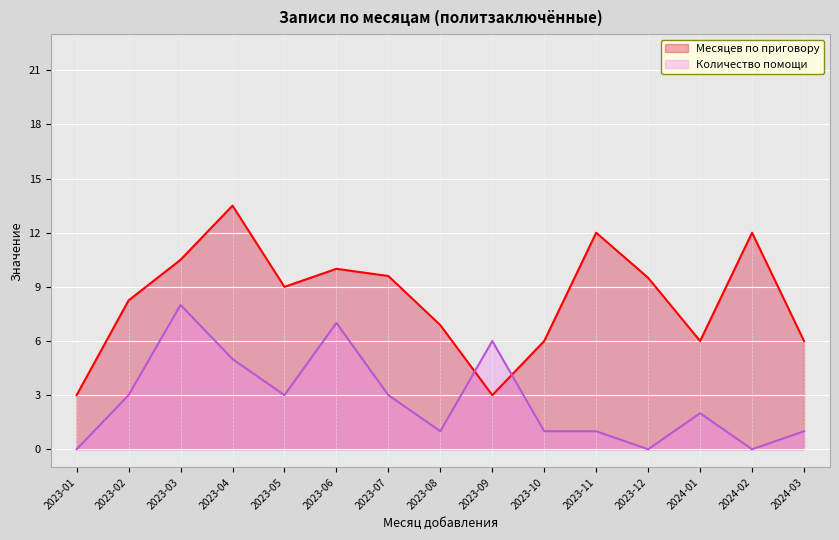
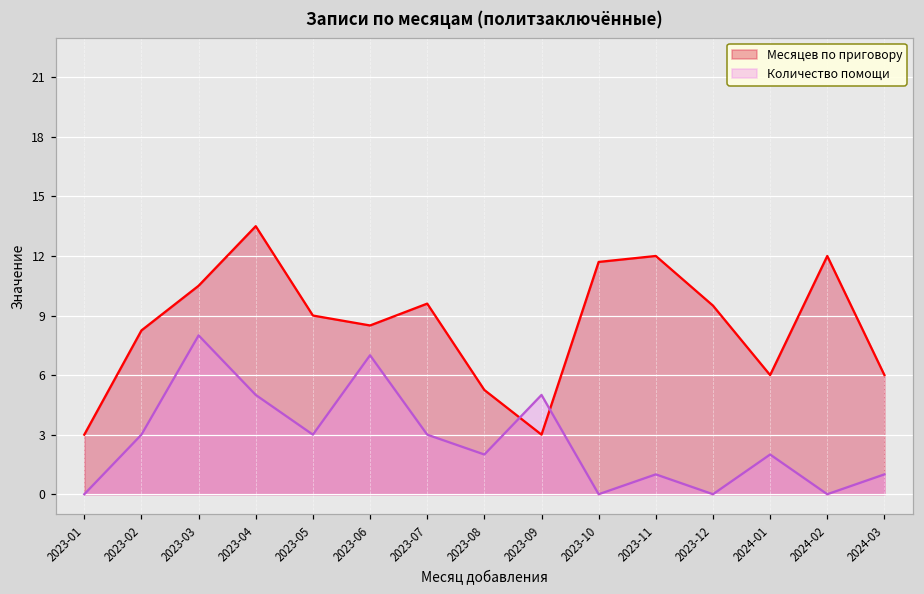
Месяцев по приговору, 2023-06: 10.0 -> 8.5
Месяцев по приговору, 2023-08: 6.9 -> 5.3
Количество помощи, 2023-08: 1 -> 2
Количество помощи, 2023-09: 6 -> 5
Месяцев по приговору, 2023-10: 6.0 -> 11.7
Количество помощи, 2023-10: 1 -> 0
